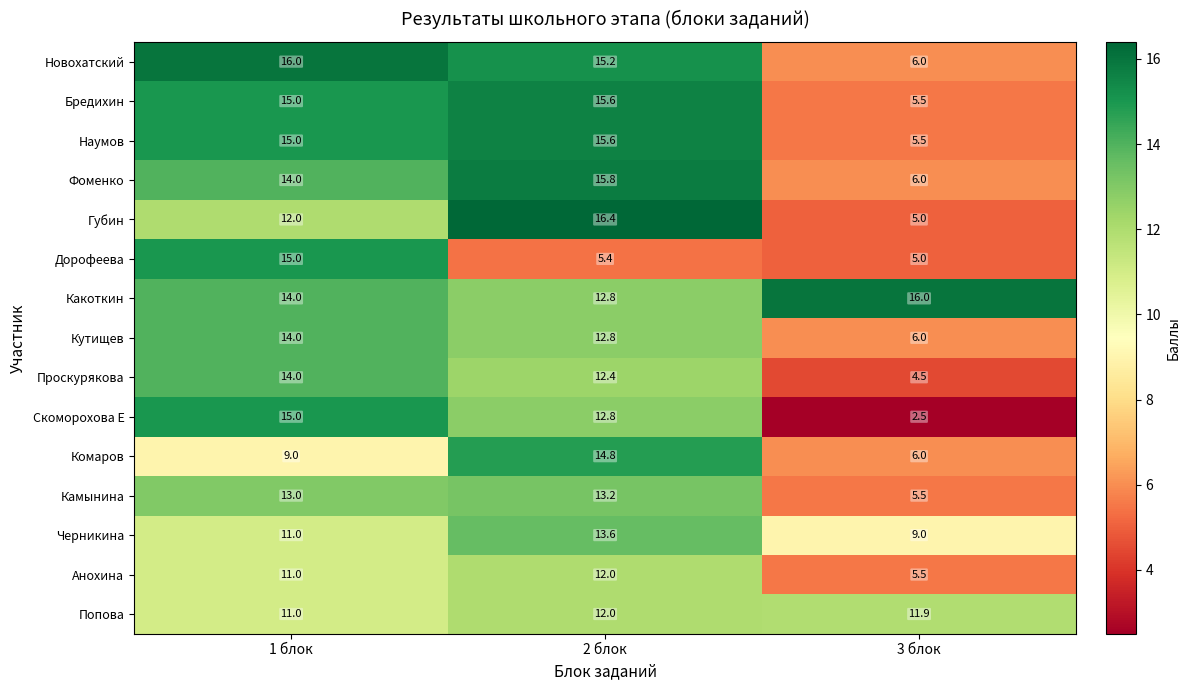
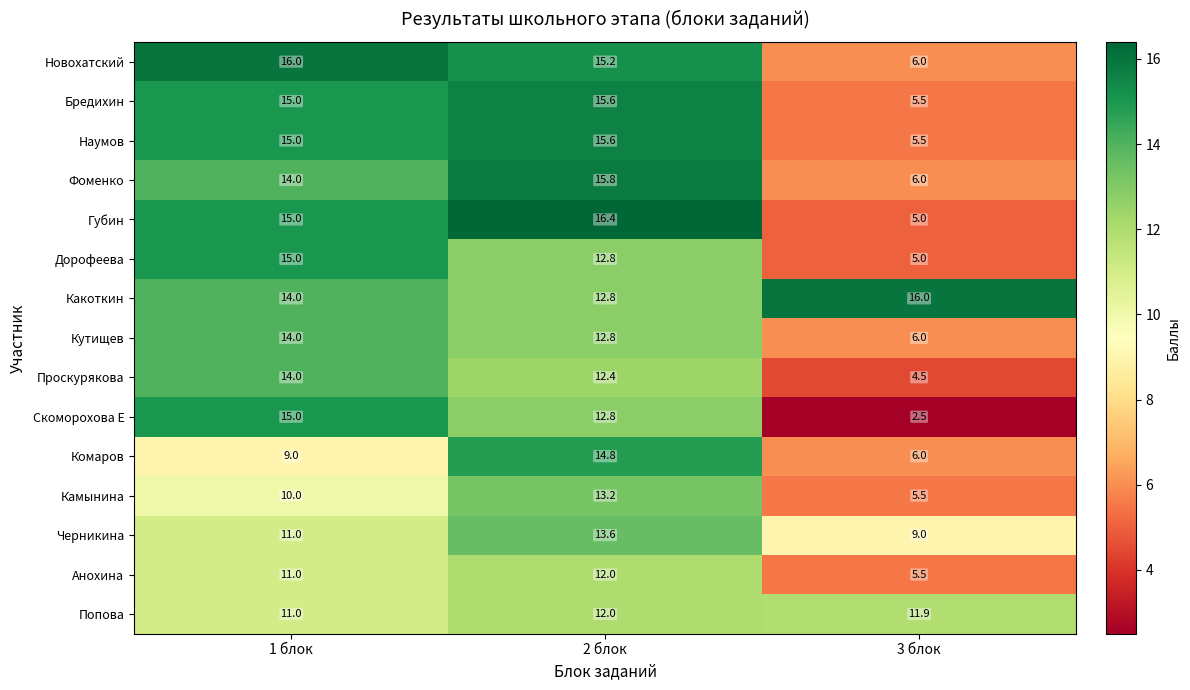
Губин, 1 блок: 12.0 -> 15.0
Дорофеева, 2 блок: 5.4 -> 12.8
Камынина, 1 блок: 13.0 -> 10.0
